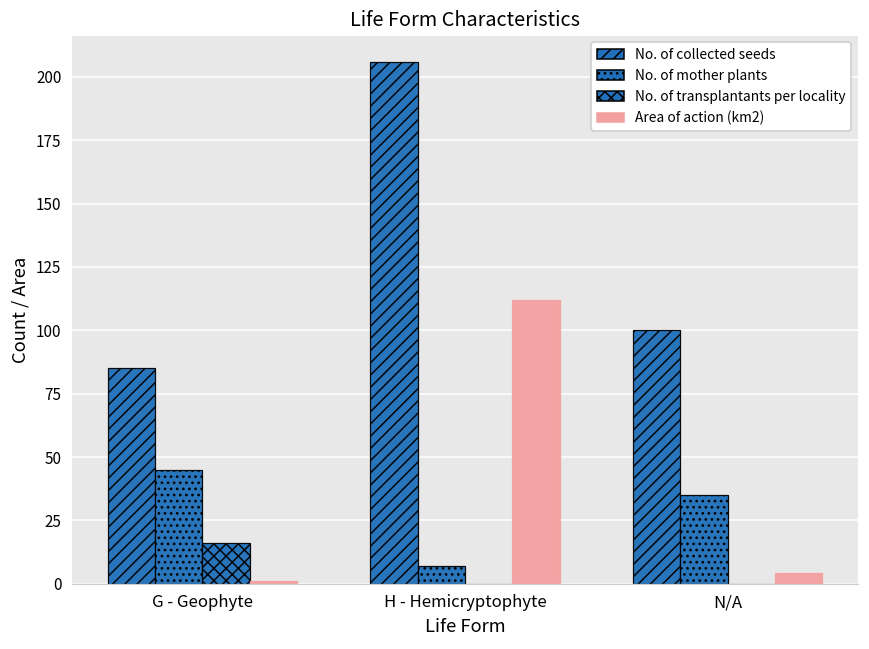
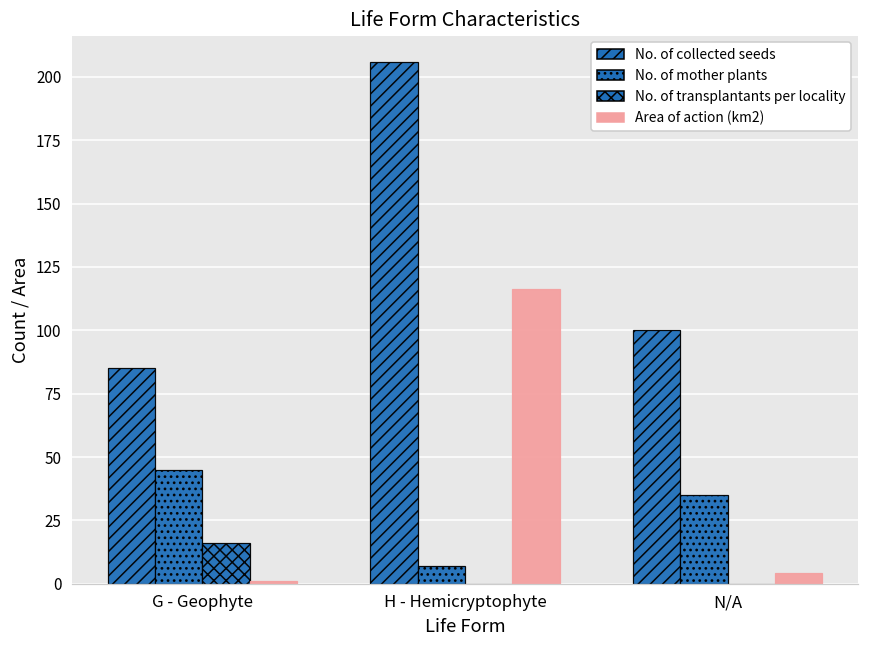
Area of action (km2), H - Hemicryptophyte: 112 -> 116
